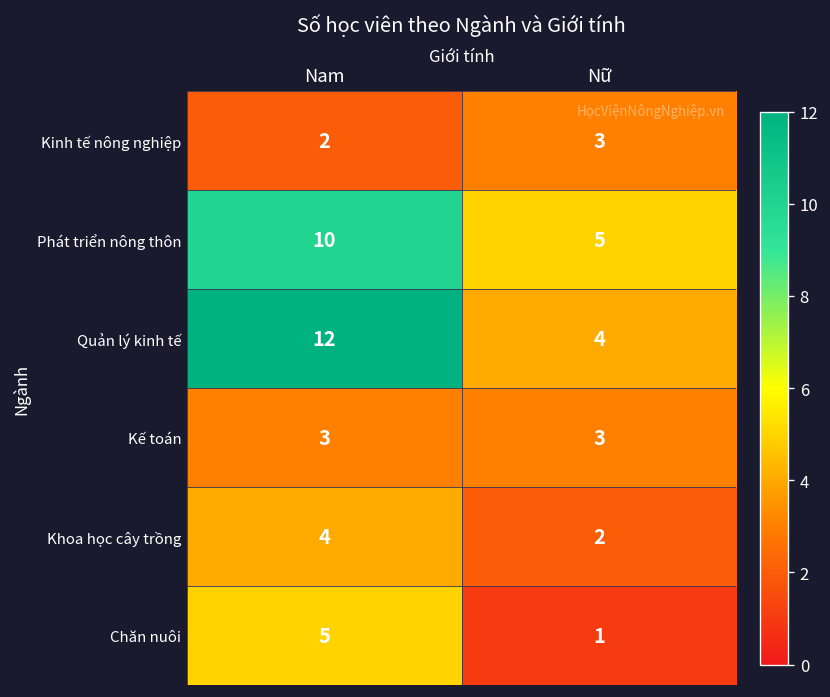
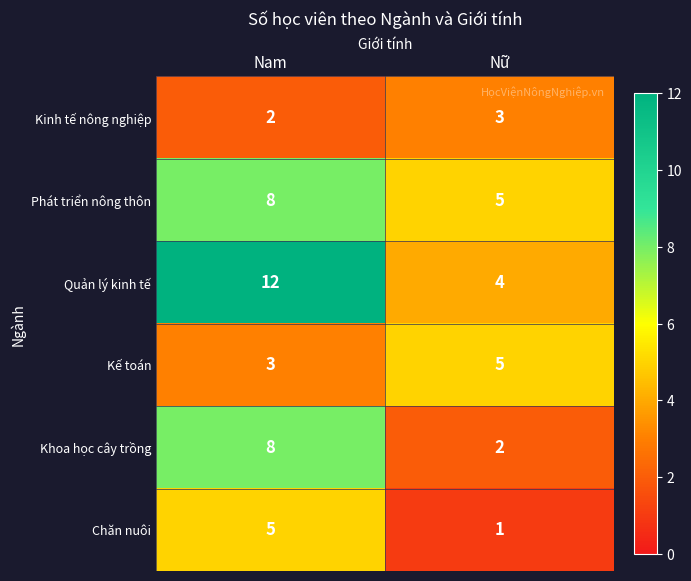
Phát triển nông thôn, Nam: 10 -> 8
Kế toán, Nữ: 3 -> 5
Khoa học cây trồng, Nam: 4 -> 8
